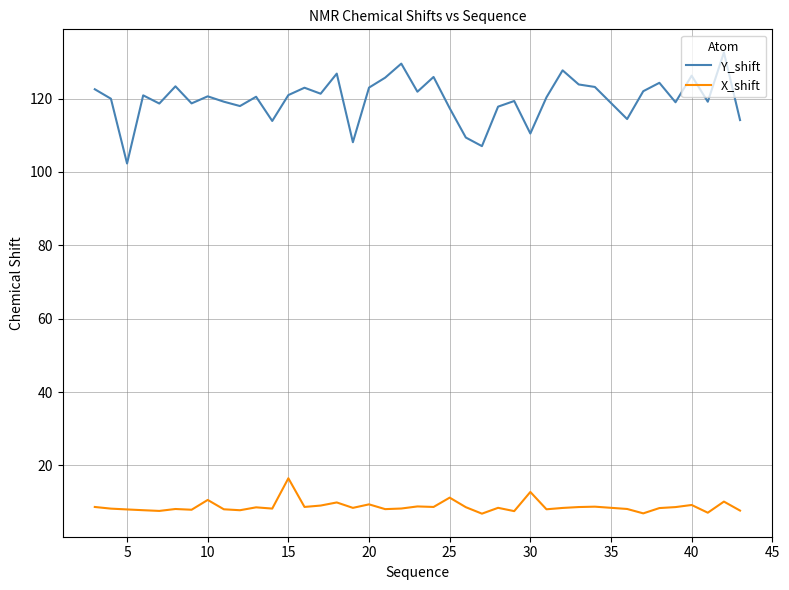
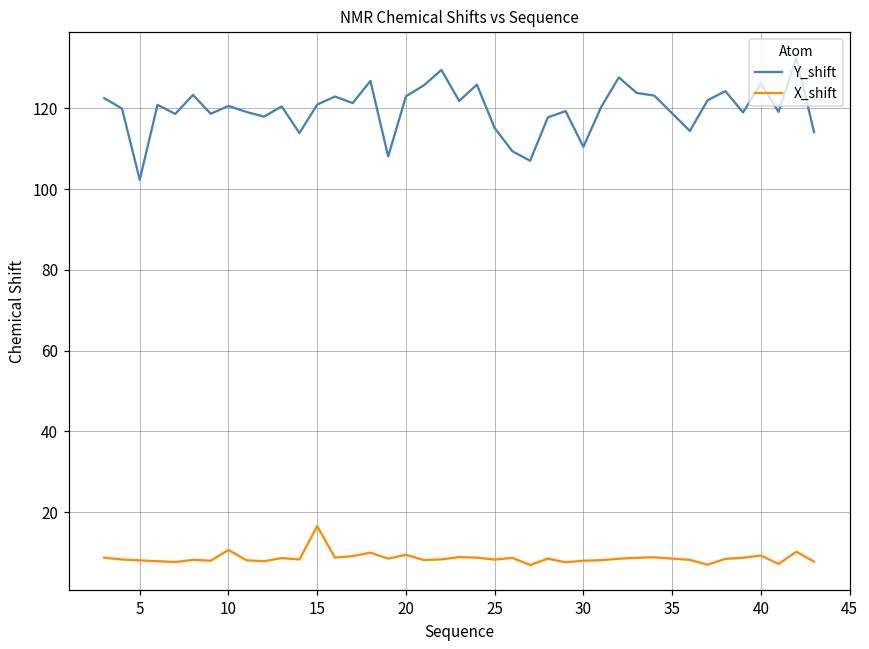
Y_shift, 25: 117 -> 115
X_shift, 25: 11 -> 8
X_shift, 30: 13 -> 8
